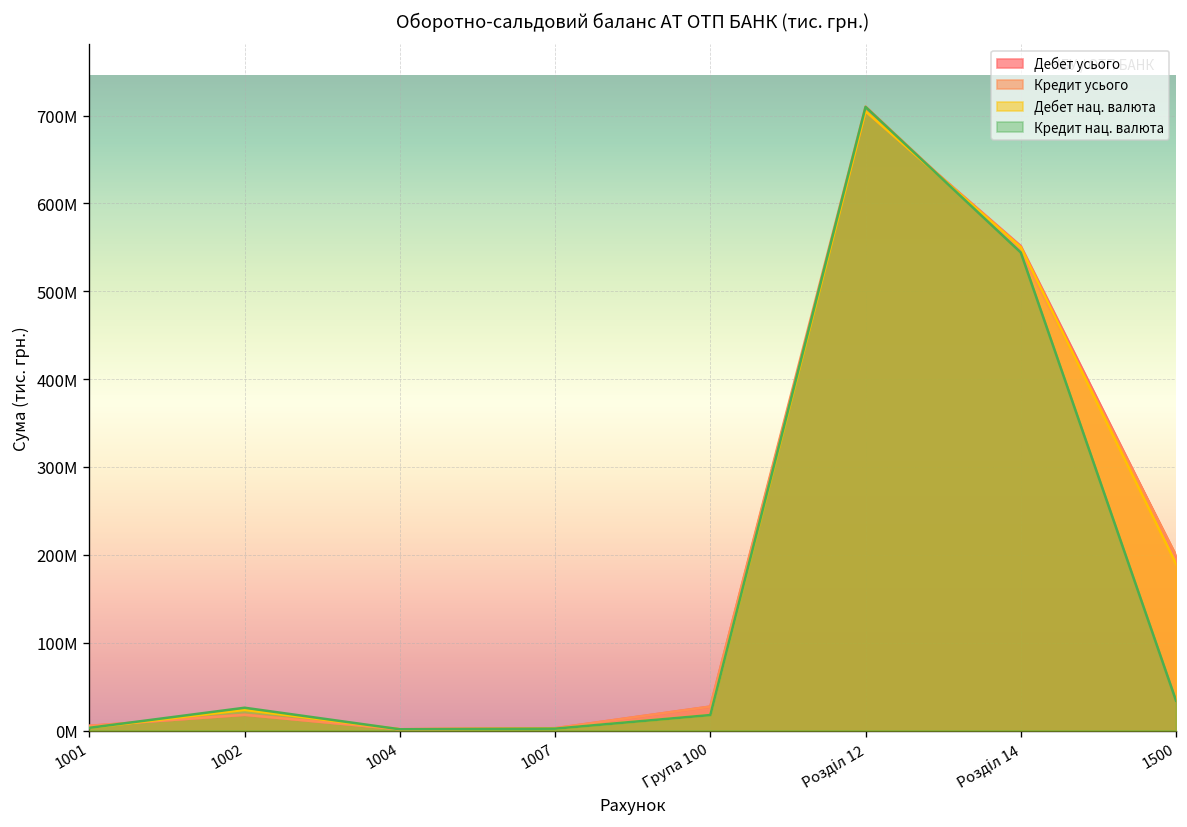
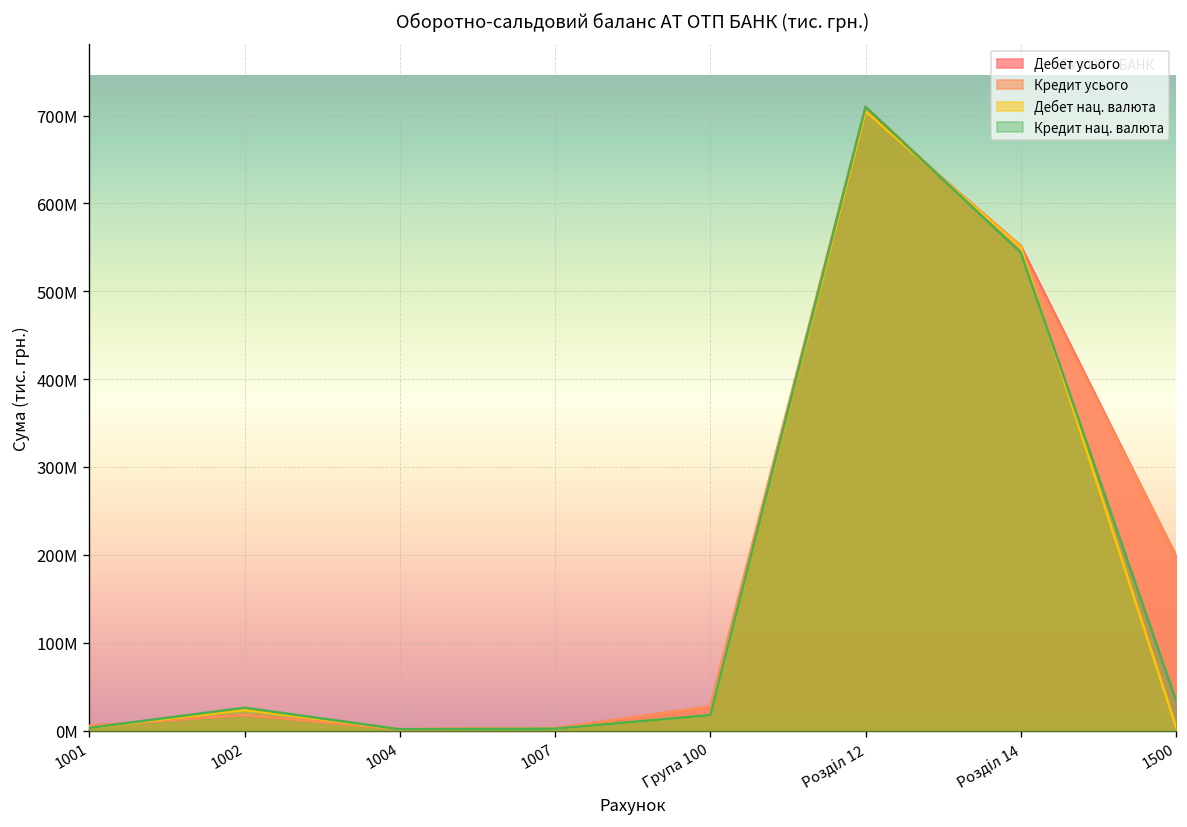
Дебет нац. валюта, 1500: 190000000 -> 0
